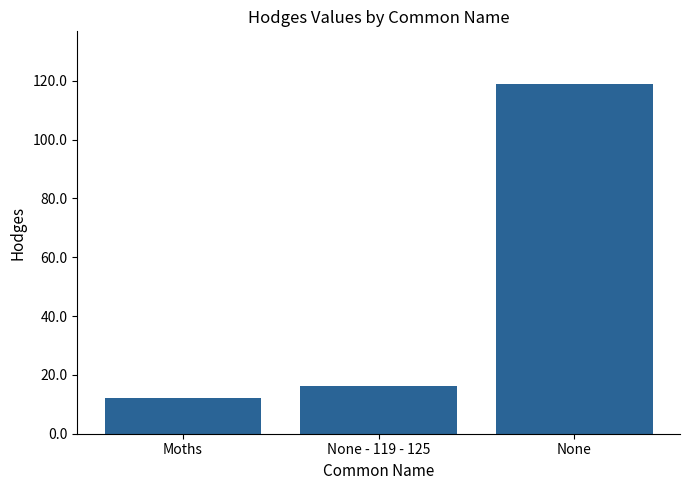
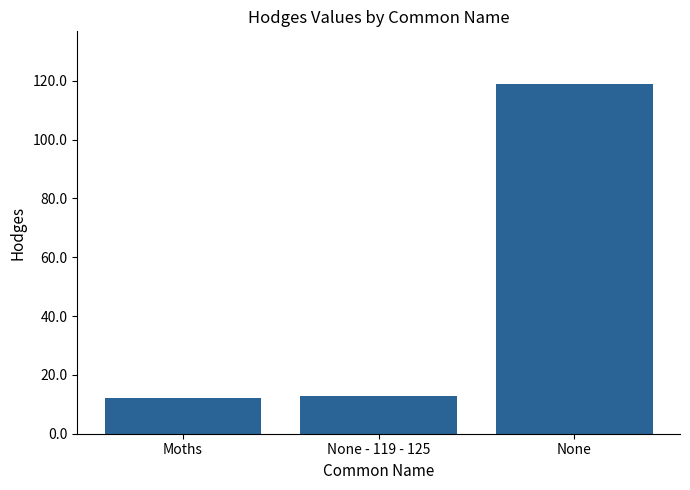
None - 119 - 125: 16 -> 13
